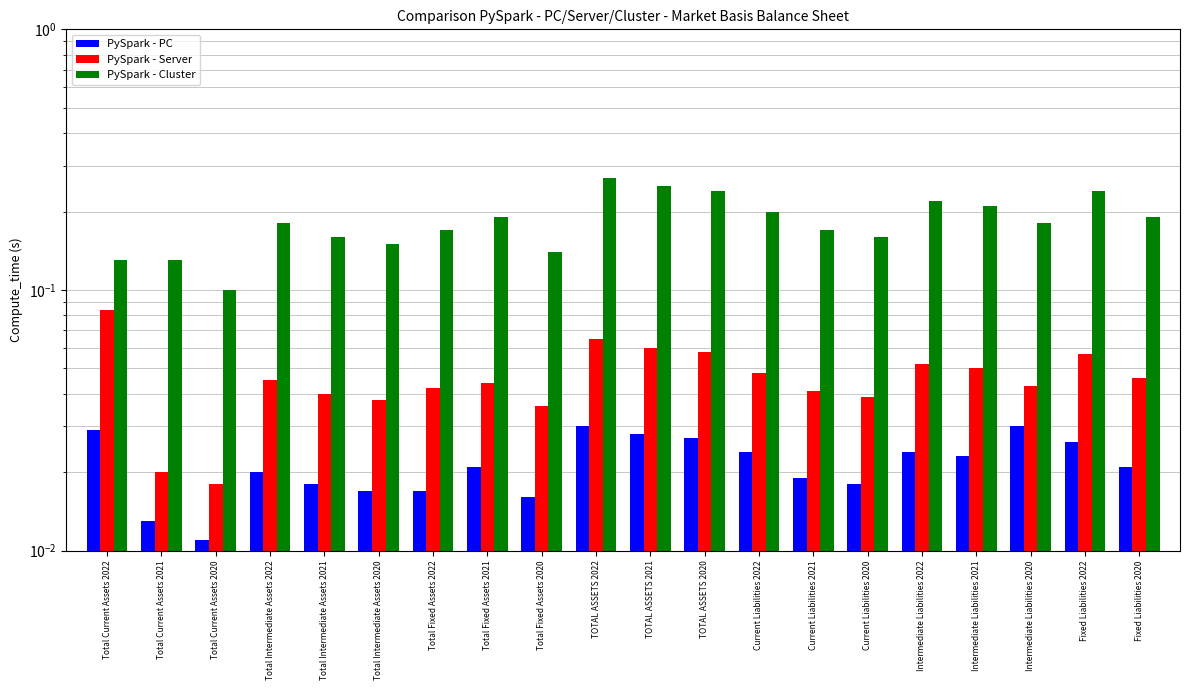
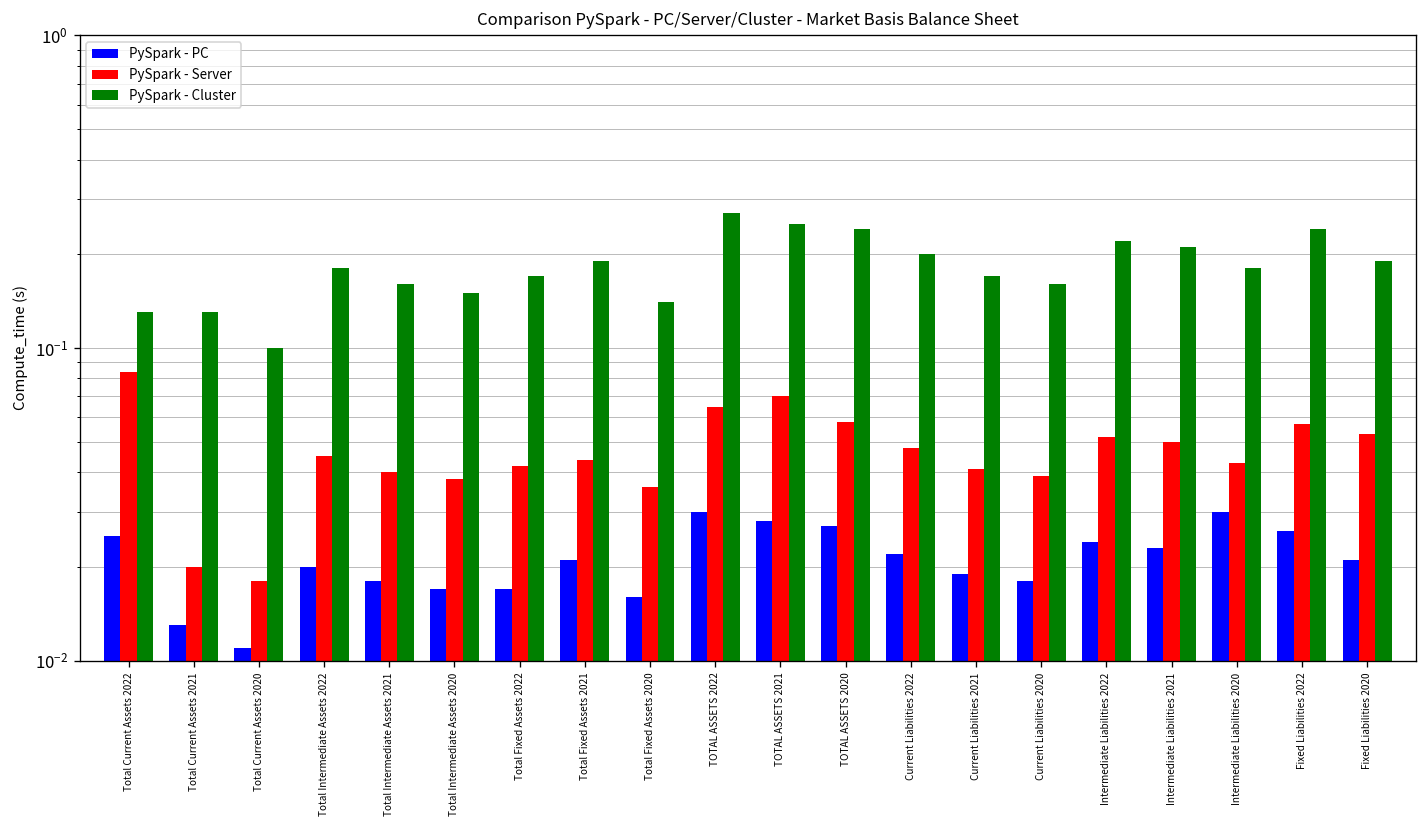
PySpark - PC, Total Current Assets 2022: 0.029 -> 0.025
PySpark - Server, TOTAL ASSETS 2021: 0.06 -> 0.07
PySpark - PC, Current Liabilities 2022: 0.024 -> 0.022
PySpark - Server, Fixed Liabilities 2020: 0.046 -> 0.053
